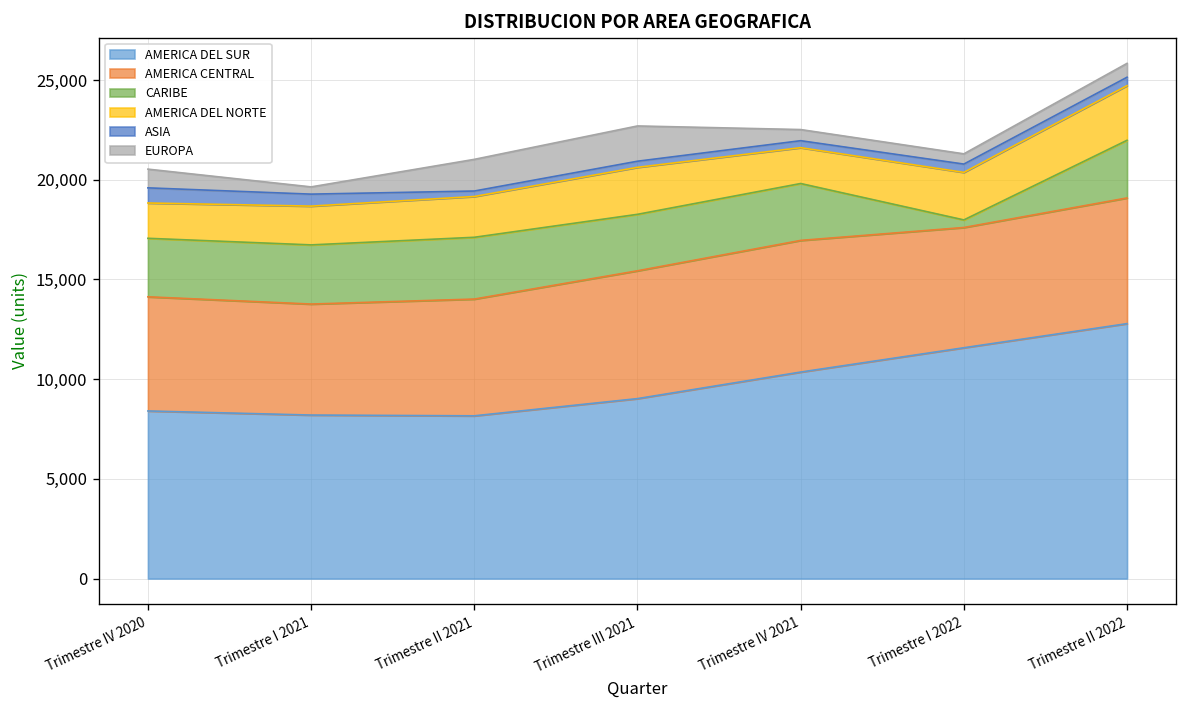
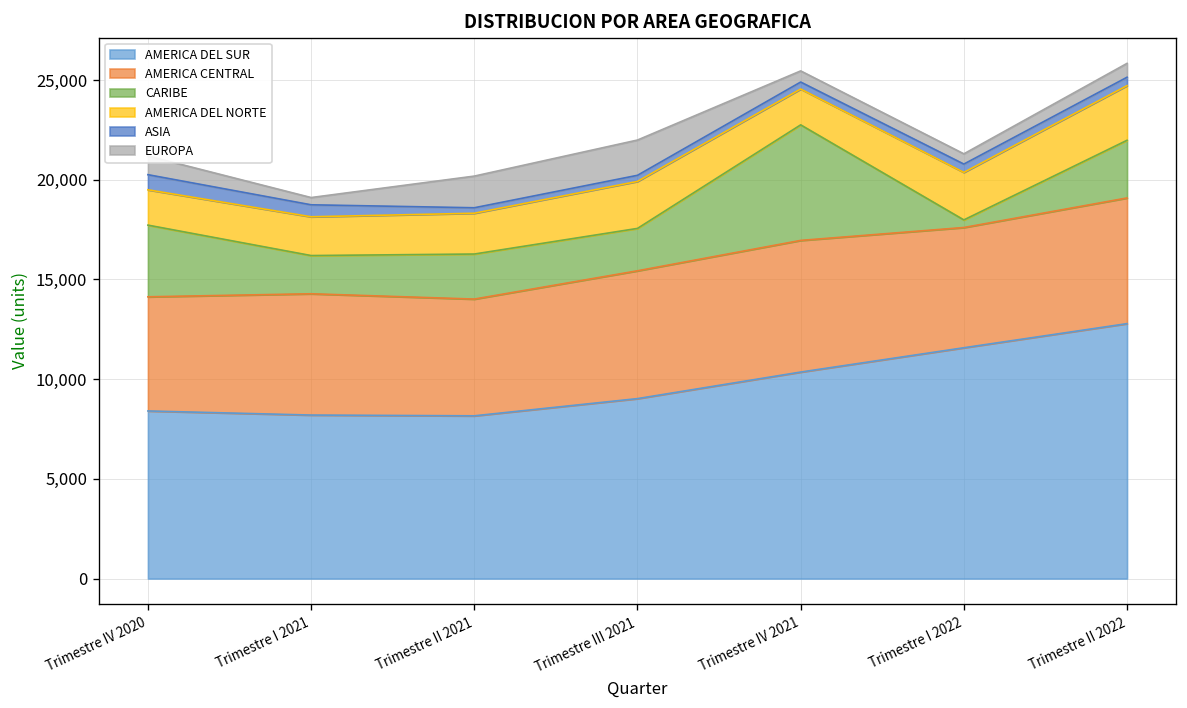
CARIBE, Trimestre IV 2020: 2,900 -> 3,600
AMERICA CENTRAL, Trimestre I 2021: 5,600 -> 6,100
CARIBE, Trimestre I 2021: 3,000 -> 1,900
CARIBE, Trimestre II 2021: 3,100 -> 2,300
CARIBE, Trimestre III 2021: 2,800 -> 2,100
CARIBE, Trimestre IV 2021: 2,900 -> 5,800
